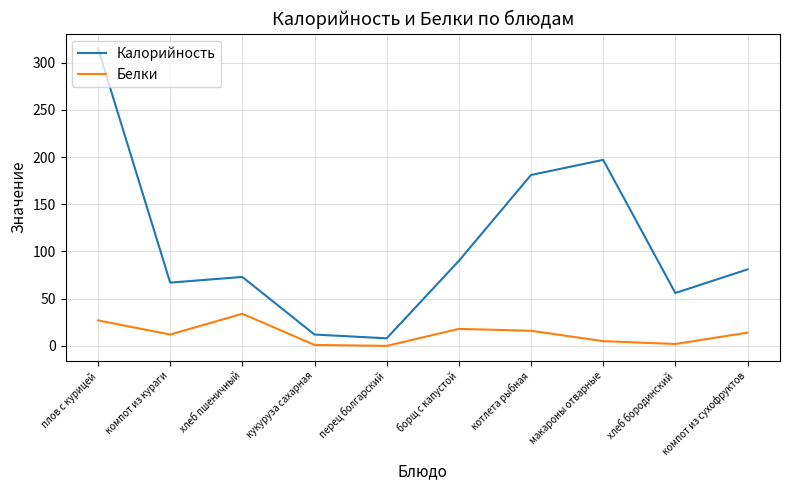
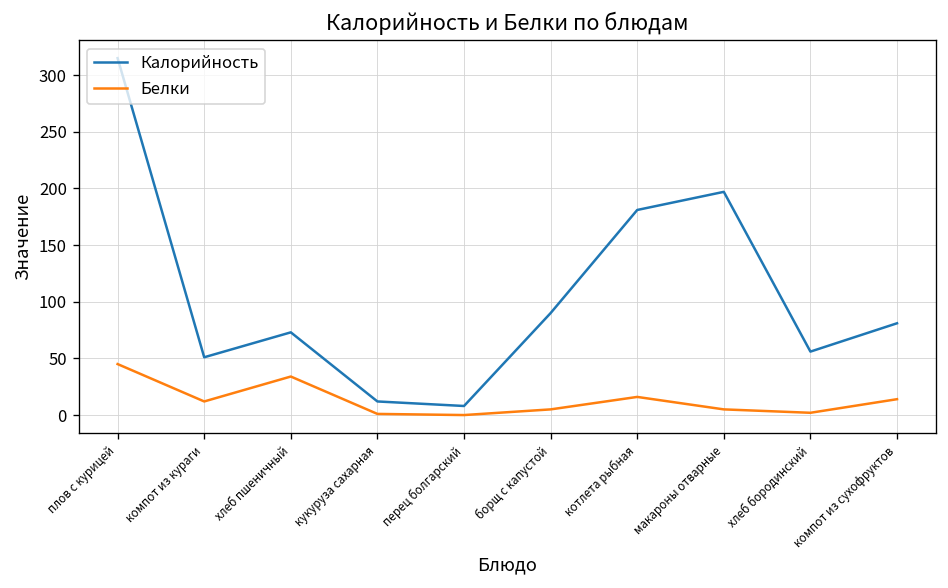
Белки, плов с курицей: 30 -> 50
Калорийность, компот из кураги: 70 -> 50
Белки, борщ с капустой: 20 -> 10
